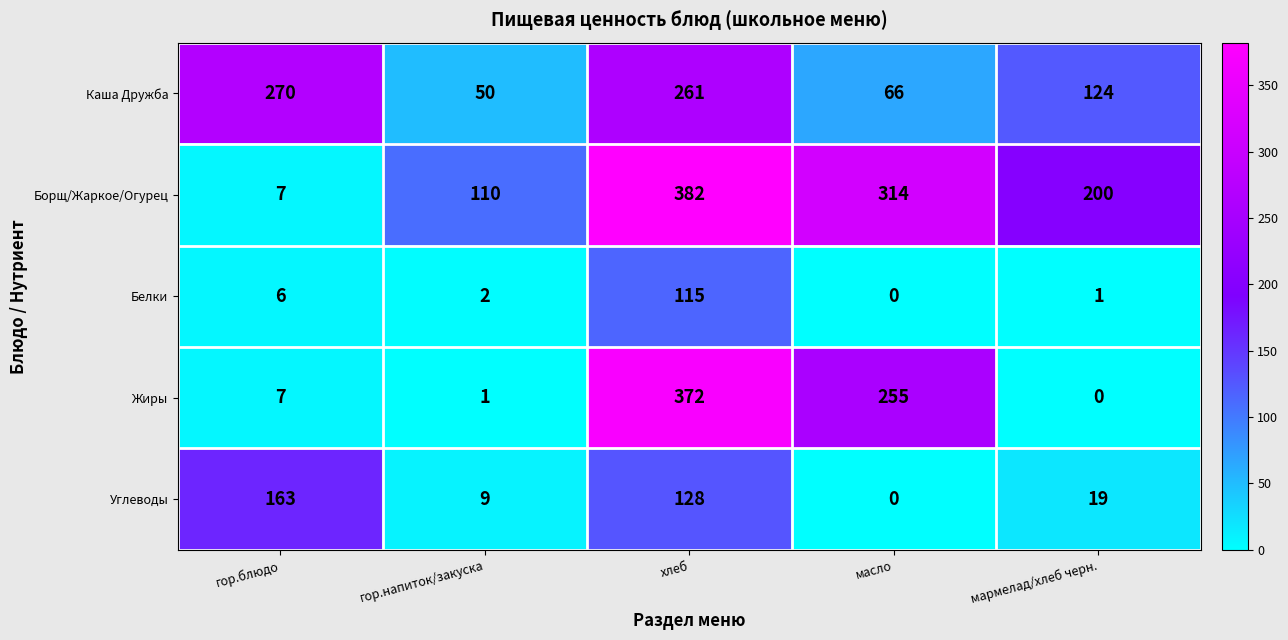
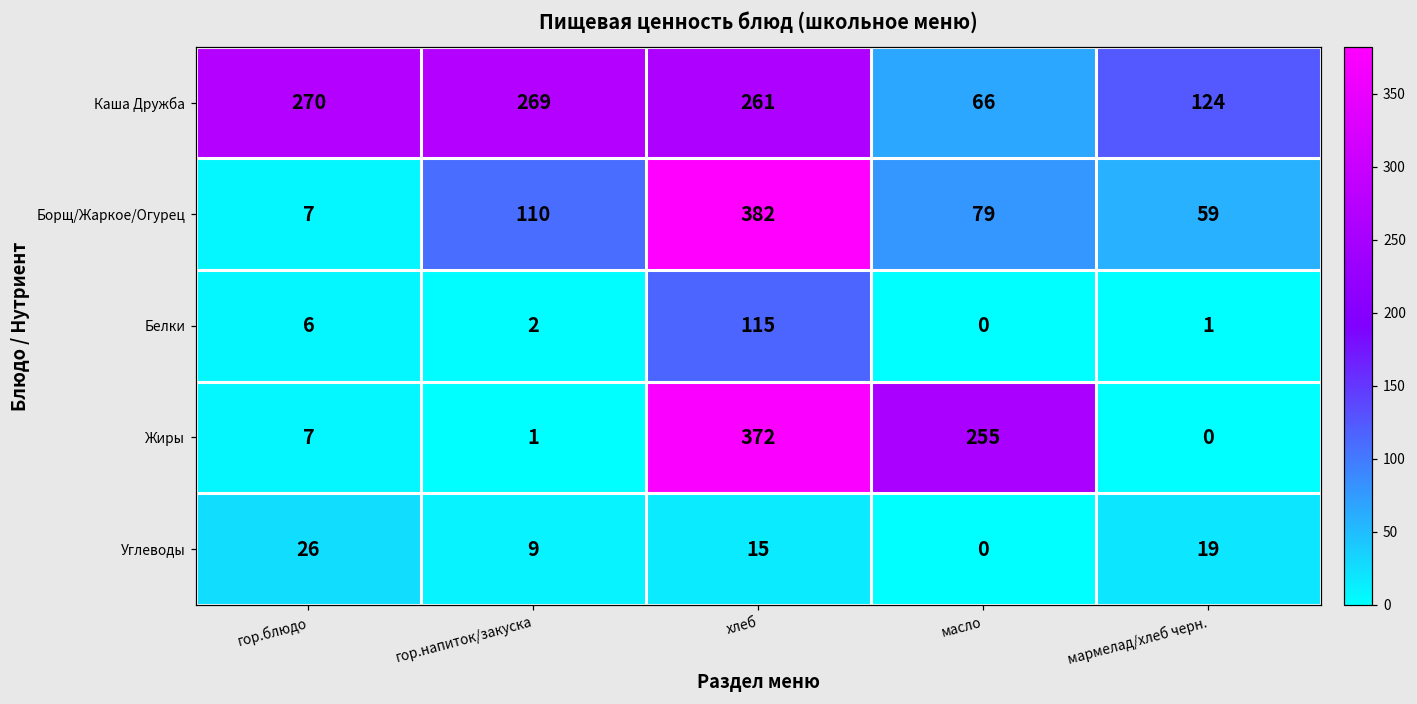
Каша Дружба, гор.напиток/закуска: 50 -> 269
Борщ/Жаркое/Огурец, масло: 314 -> 79
Борщ/Жаркое/Огурец, мармелад/хлеб черн.: 200 -> 59
Углеводы, гор.блюдо: 163 -> 26
Углеводы, хлеб: 128 -> 15
